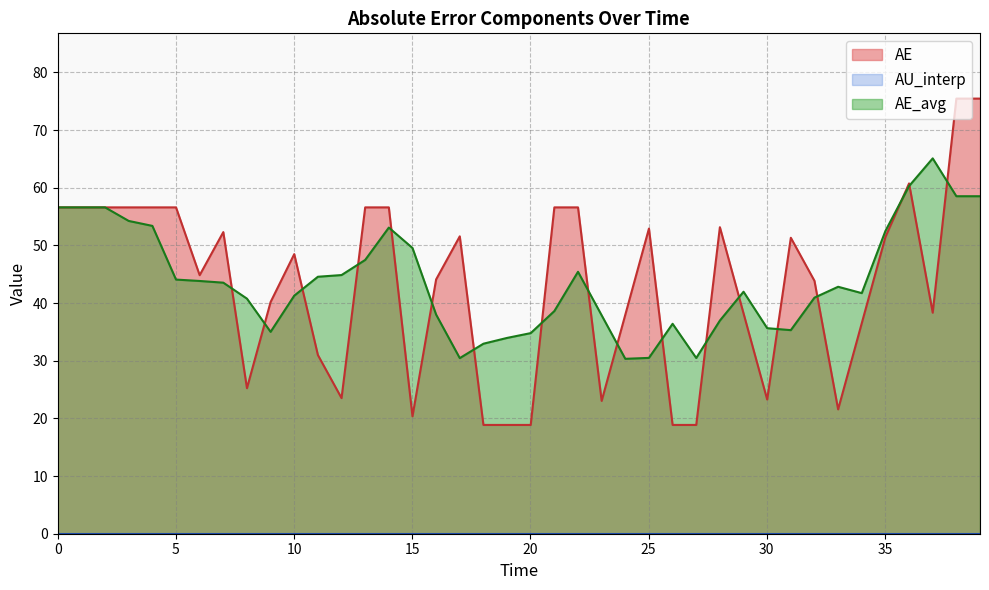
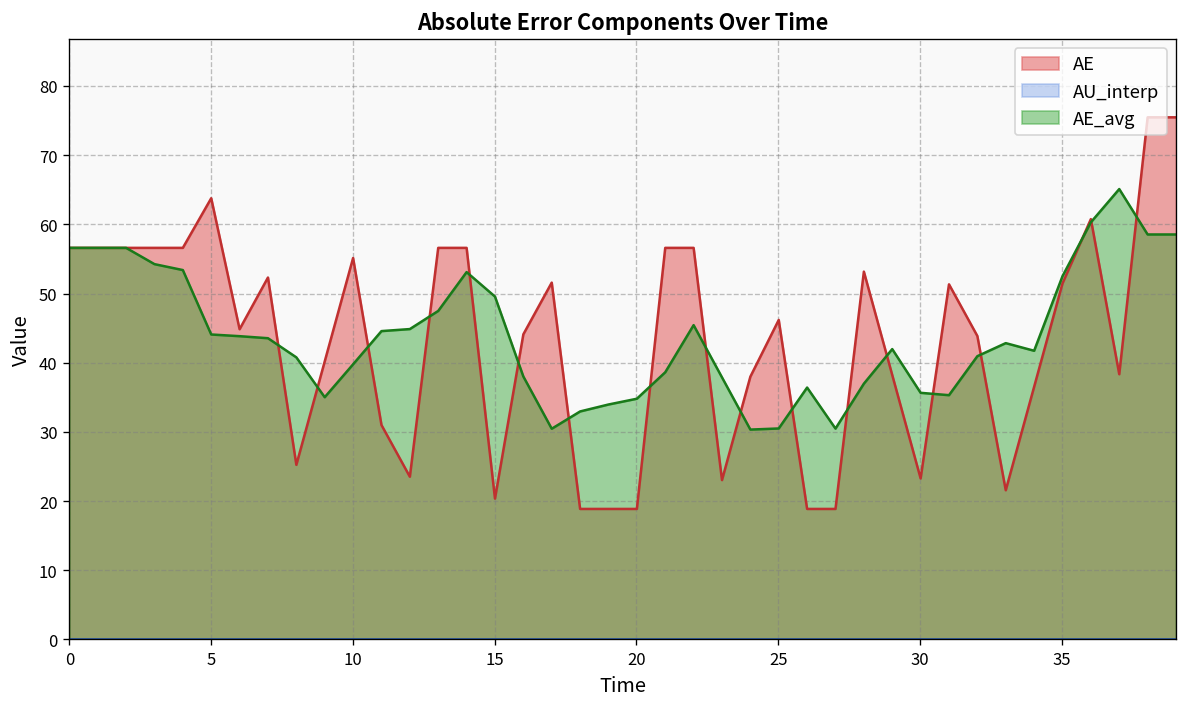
AE, 5: 57 -> 64
AE, 10: 48 -> 55
AE_avg, 10: 41 -> 40
AE, 25: 53 -> 46
